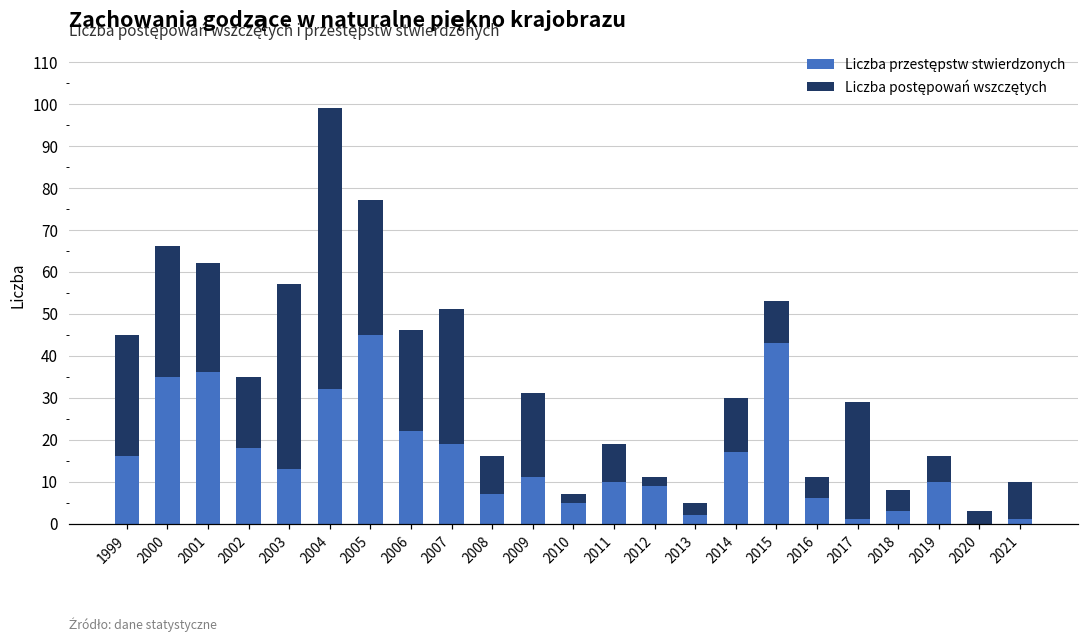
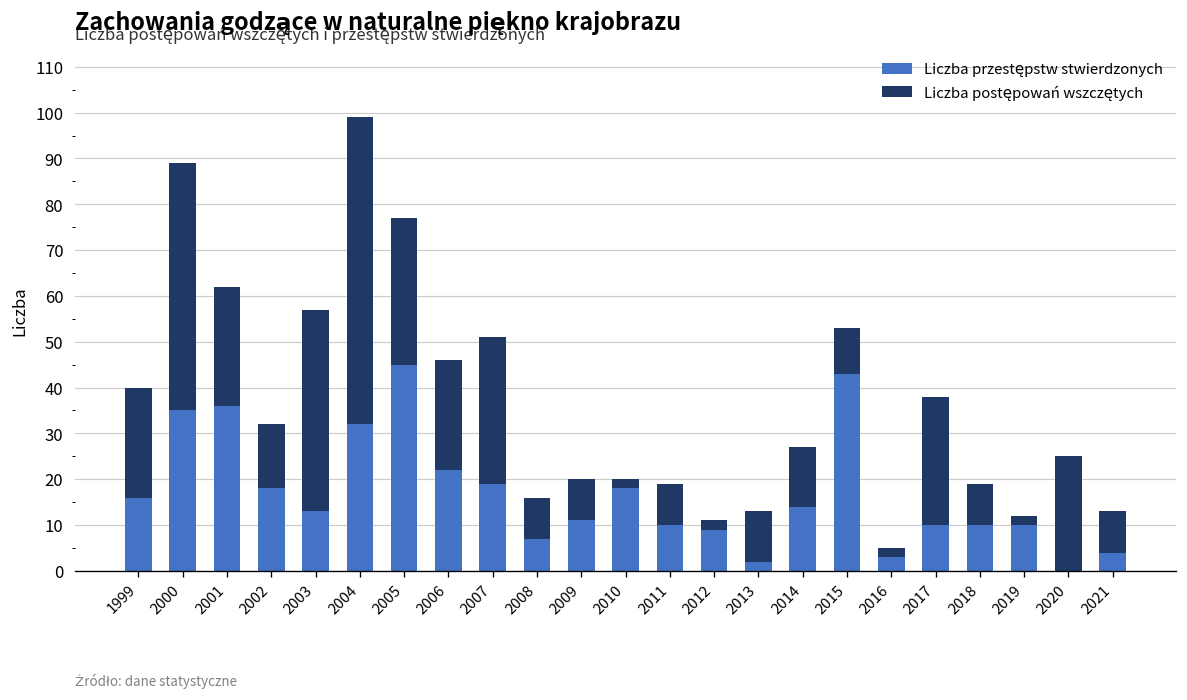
Liczba postępowań wszczętych, 1999: 29 -> 24
Liczba postępowań wszczętych, 2000: 31 -> 54
Liczba postępowań wszczętych, 2002: 17 -> 14
Liczba postępowań wszczętych, 2009: 20 -> 9
Liczba przestępstw stwierdzonych, 2010: 5 -> 18
Liczba postępowań wszczętych, 2013: 3 -> 11
Liczba przestępstw stwierdzonych, 2014: 17 -> 14
Liczba przestępstw stwierdzonych, 2016: 6 -> 3
Liczba postępowań wszczętych, 2016: 5 -> 2
Liczba przestępstw stwierdzonych, 2017: 1 -> 10
Liczba przestępstw stwierdzonych, 2018: 3 -> 10
Liczba postępowań wszczętych, 2018: 5 -> 9
Liczba postępowań wszczętych, 2019: 6 -> 2
Liczba postępowań wszczętych, 2020: 3 -> 25
Liczba przestępstw stwierdzonych, 2021: 1 -> 4
